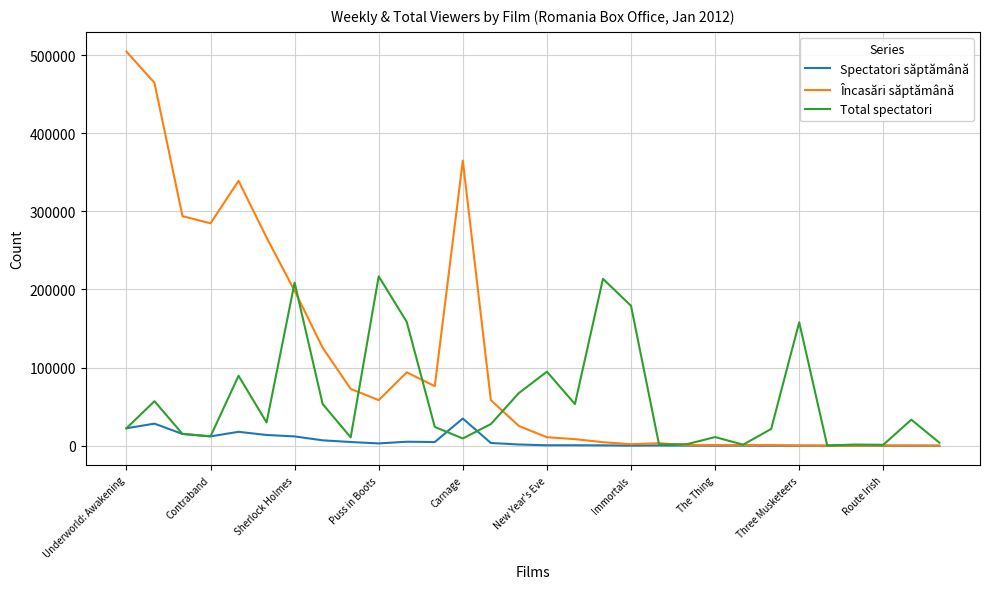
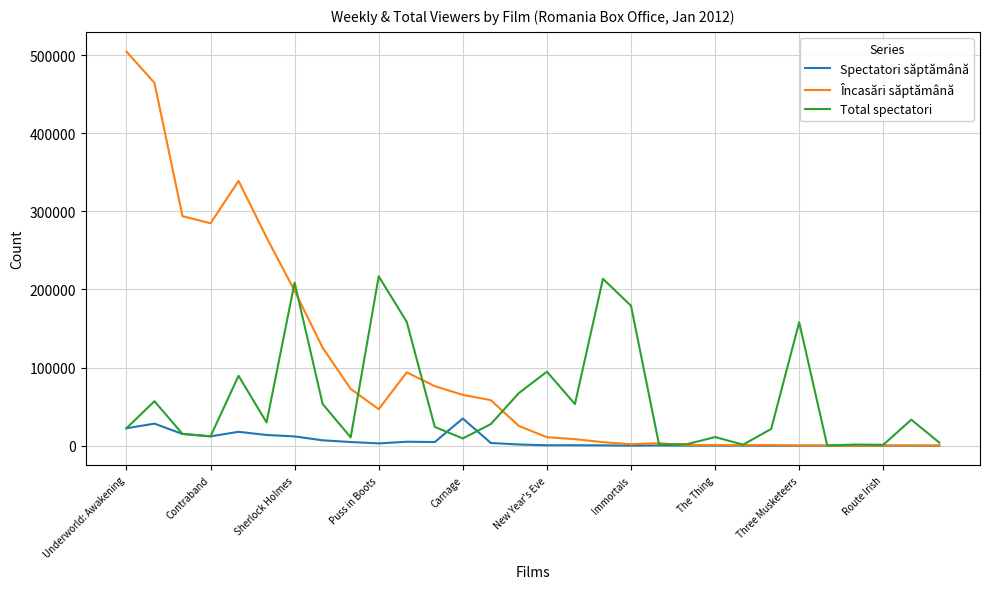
Încasări săptămână, Puss in Boots: 60000 -> 50000
Încasări săptămână, Carnage: 360000 -> 70000
